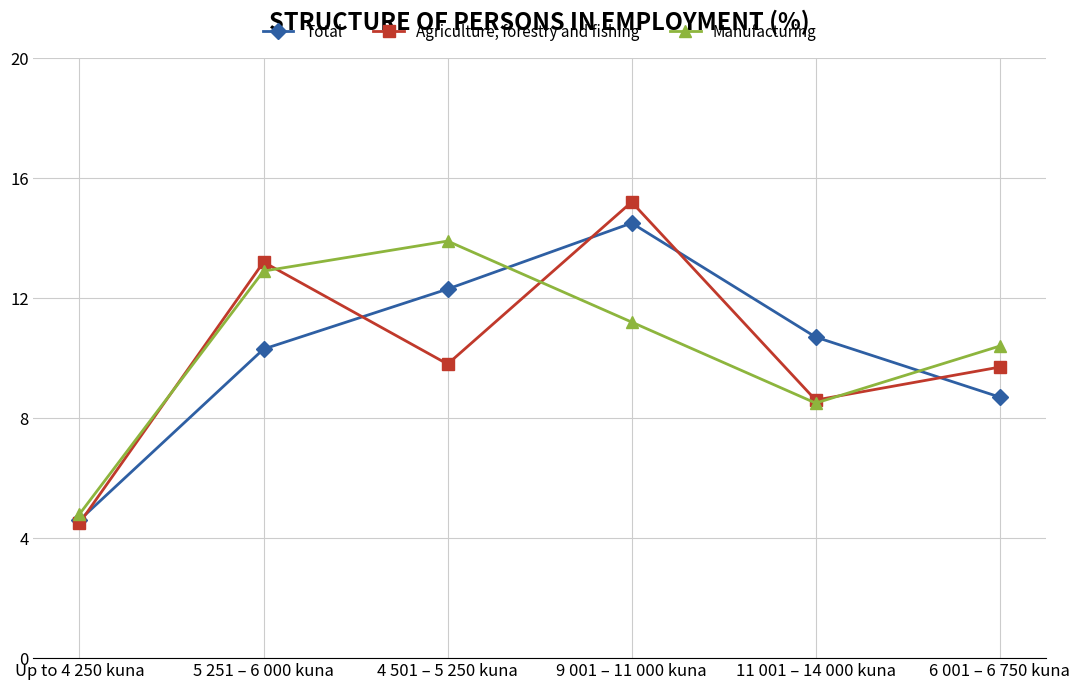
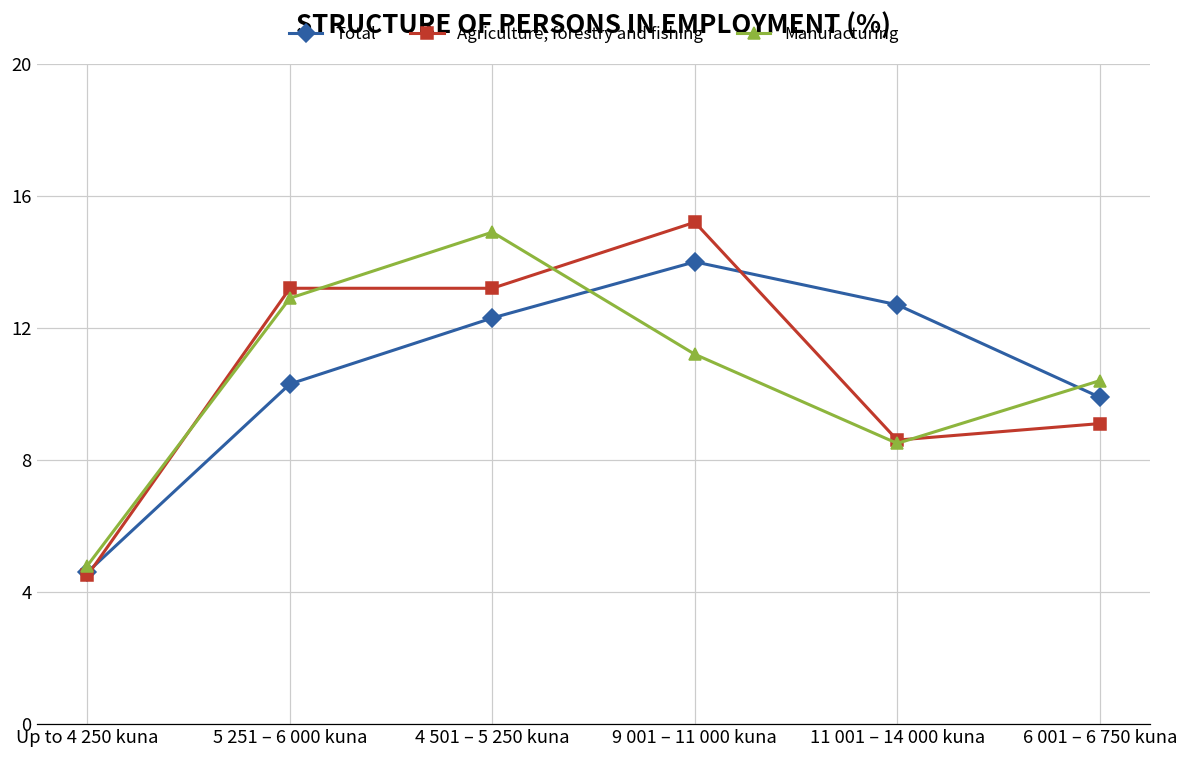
Agriculture, forestry and fishing, 4 501 – 5 250 kuna: 9.8 -> 13.2
Manufacturing, 4 501 – 5 250 kuna: 13.9 -> 14.9
Total, 9 001 – 11 000 kuna: 14.5 -> 14.0
Total, 11 001 – 14 000 kuna: 10.7 -> 12.7
Total, 6 001 – 6 750 kuna: 8.7 -> 9.9
Agriculture, forestry and fishing, 6 001 – 6 750 kuna: 9.7 -> 9.1
